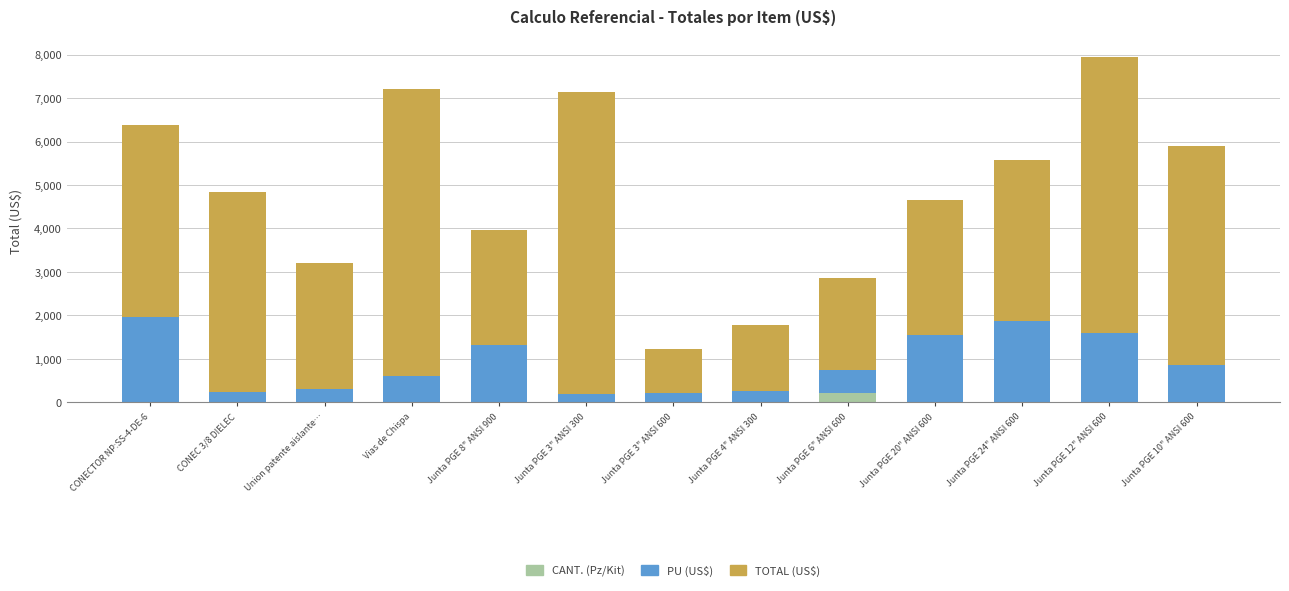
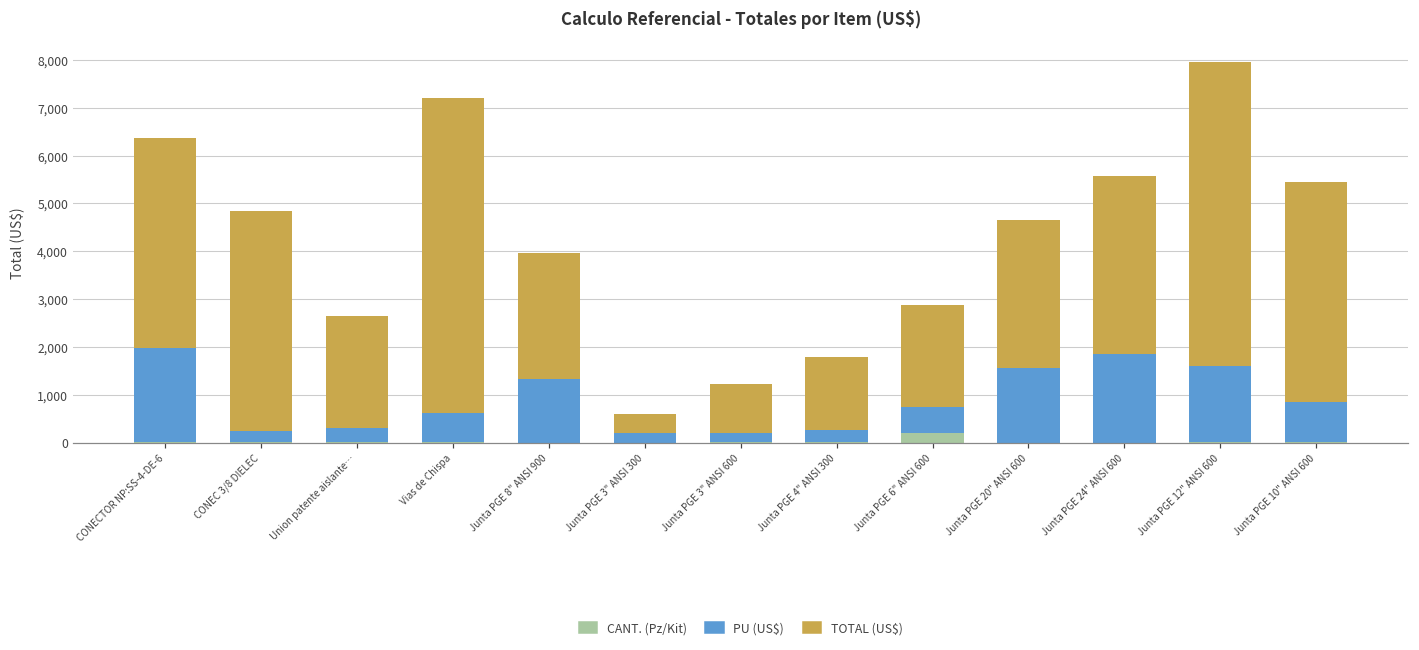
TOTAL (US$), Union patente aislante…: 2,900 -> 2,400
TOTAL (US$), Junta PGE 3" ANSI 300: 6,900 -> 400
TOTAL (US$), Junta PGE 10" ANSI 600: 5,000 -> 4,600
